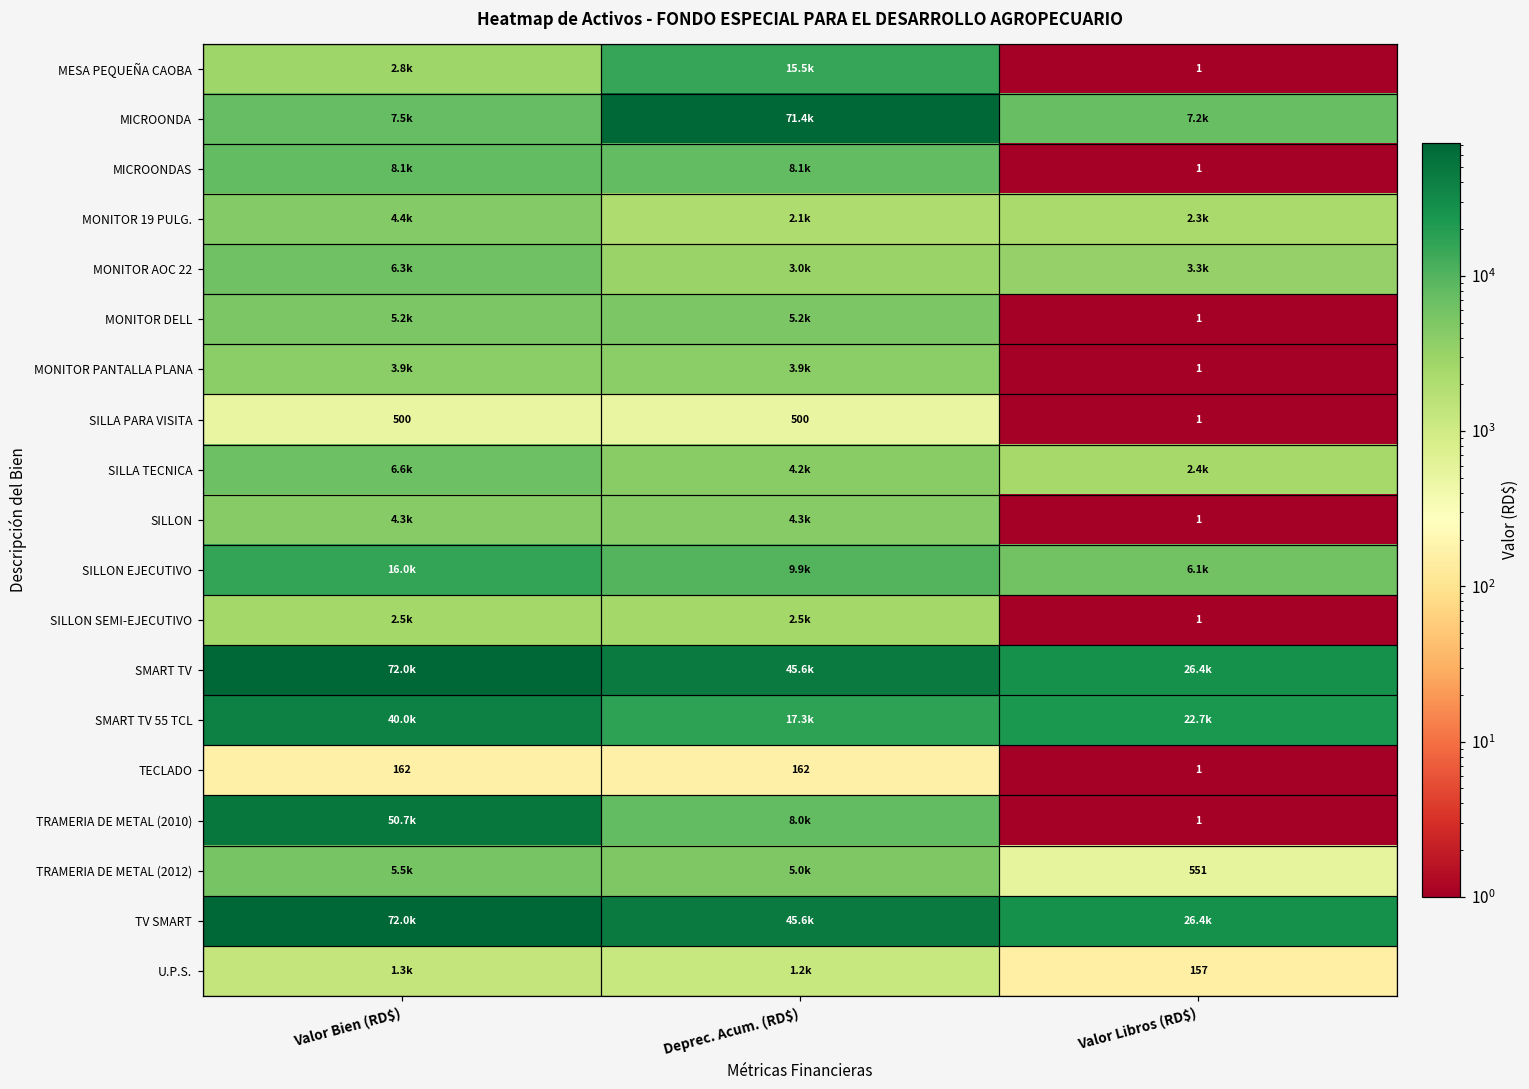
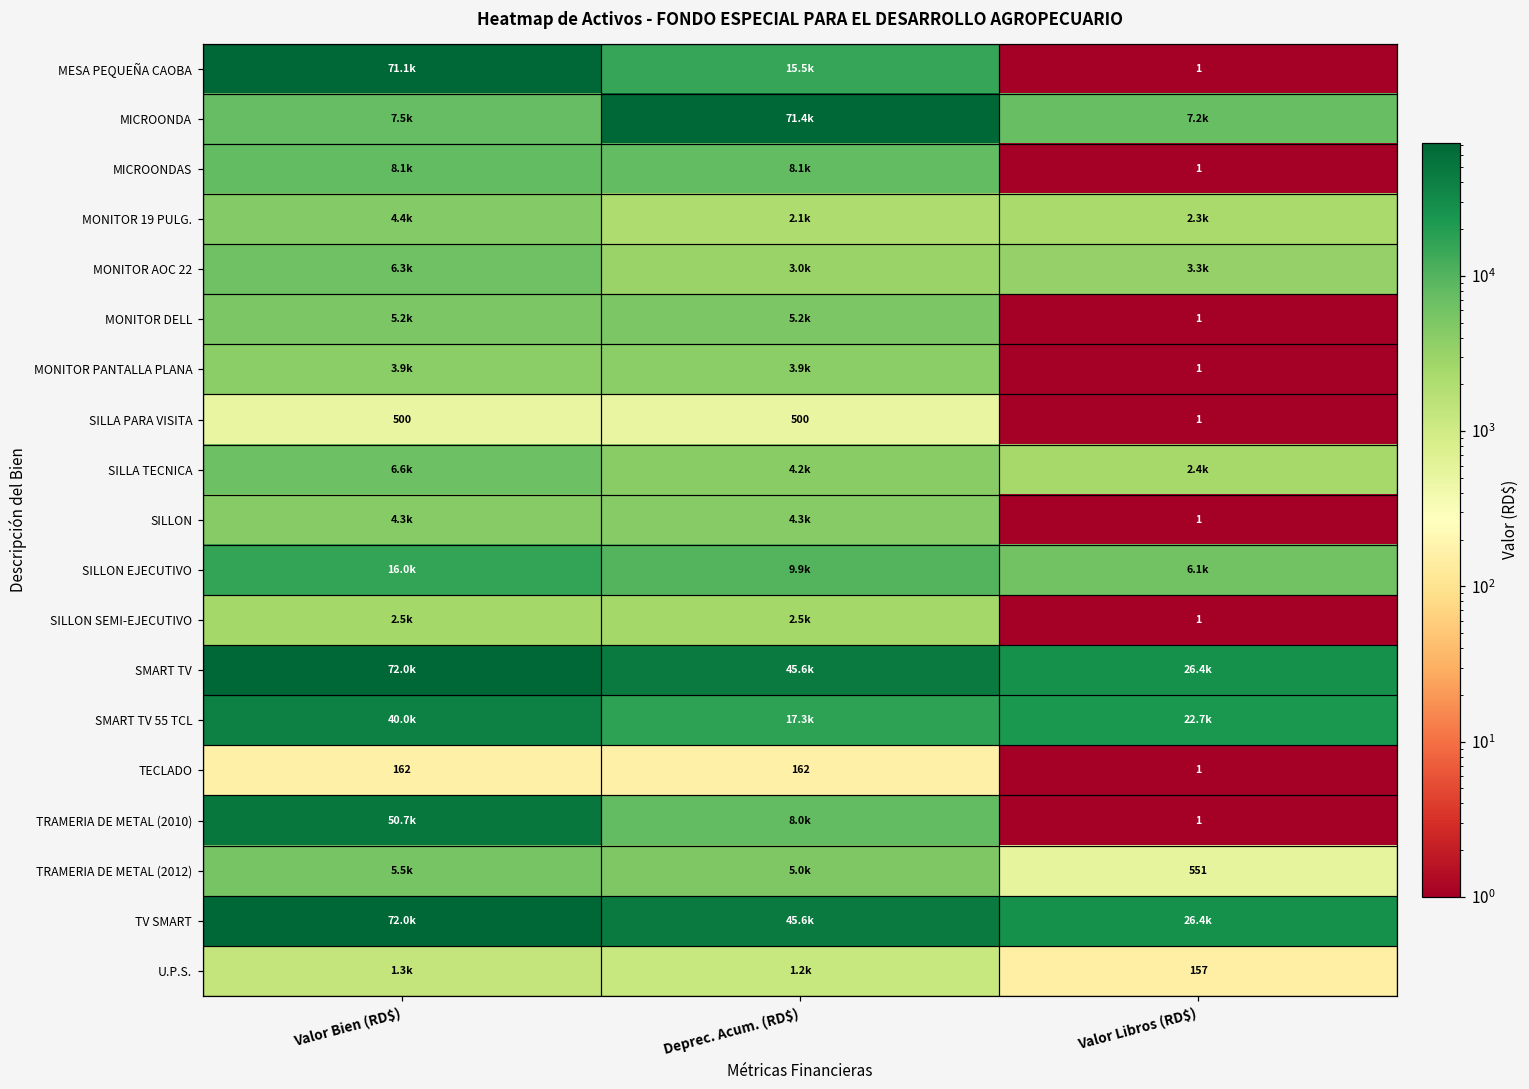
MESA PEQUEÑA CAOBA, Valor Bien (RD$): 2.8k -> 71.1k
